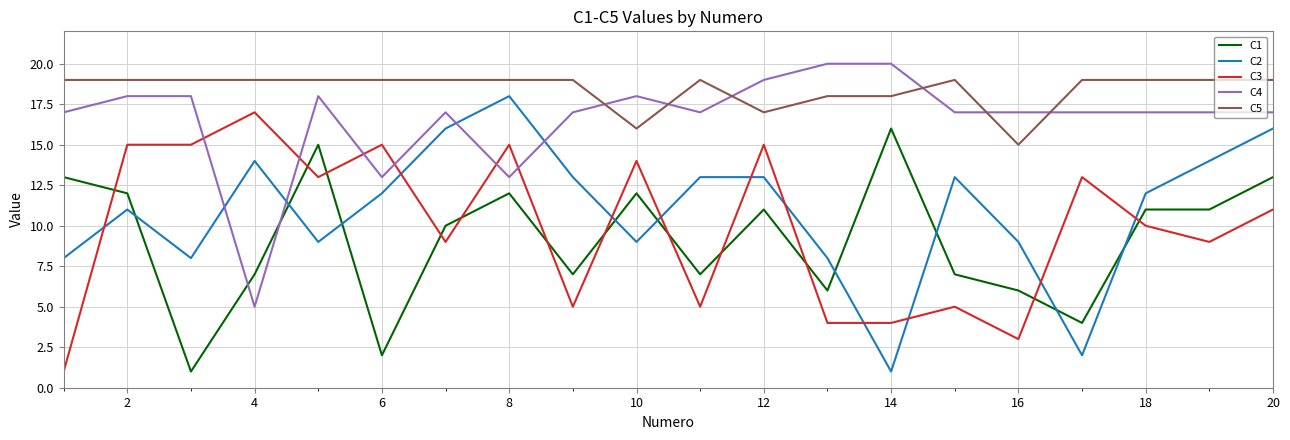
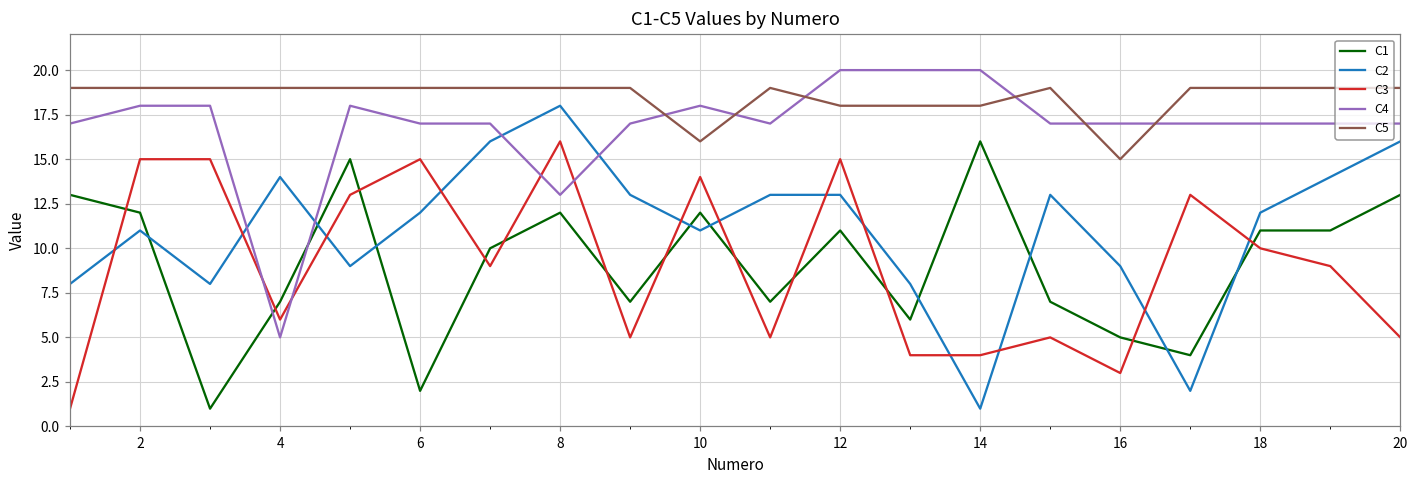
C3, 4: 17 -> 6
C4, 6: 13 -> 17
C3, 8: 15 -> 16
C2, 10: 9 -> 11
C4, 12: 19 -> 20
C5, 12: 17 -> 18
C1, 16: 6 -> 5
C3, 20: 11 -> 5
